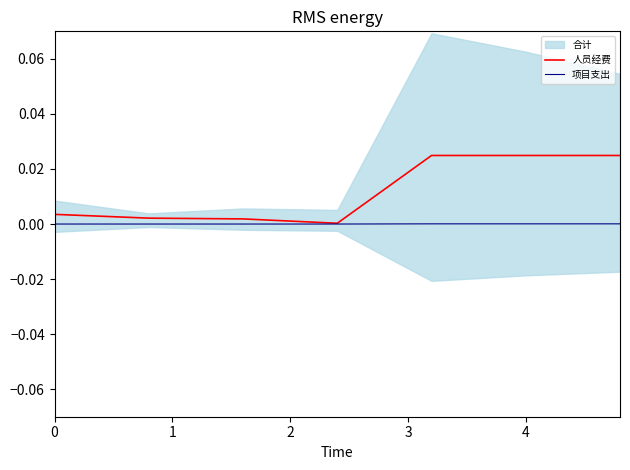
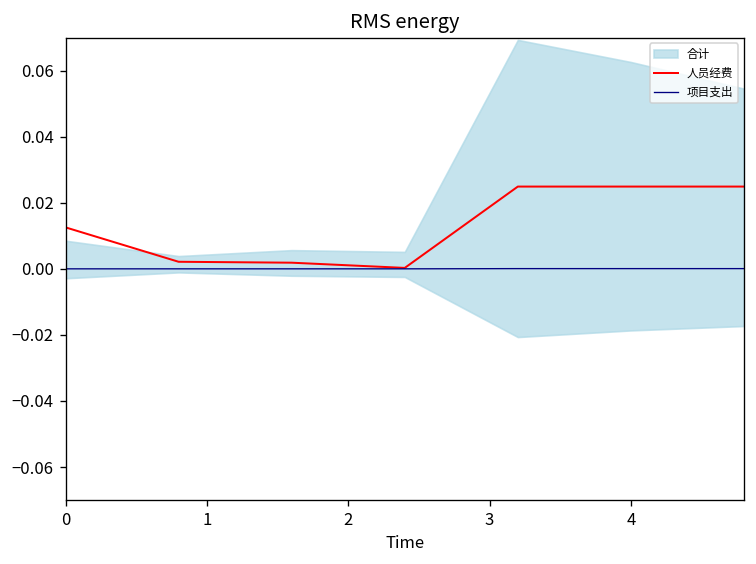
人员经费, 0: 0.004 -> 0.013
